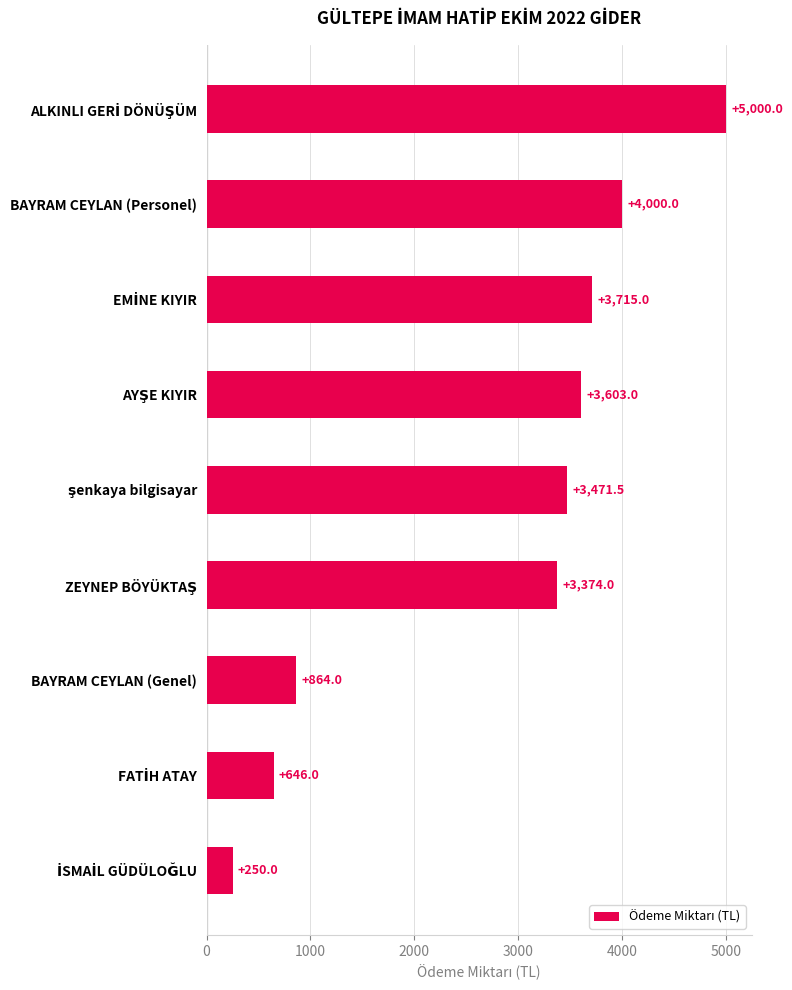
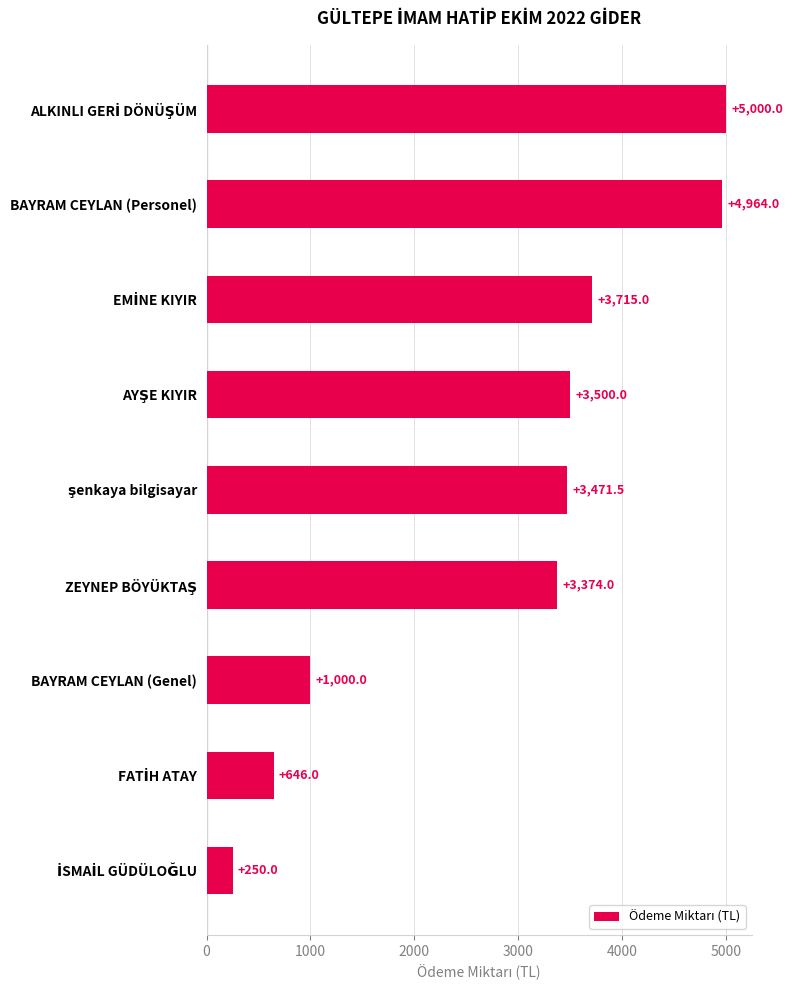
BAYRAM CEYLAN (Personel): +4,000.0 -> +4,964.0
AYŞE KIYIR: +3,603.0 -> +3,500.0
BAYRAM CEYLAN (Genel): +864.0 -> +1,000.0
